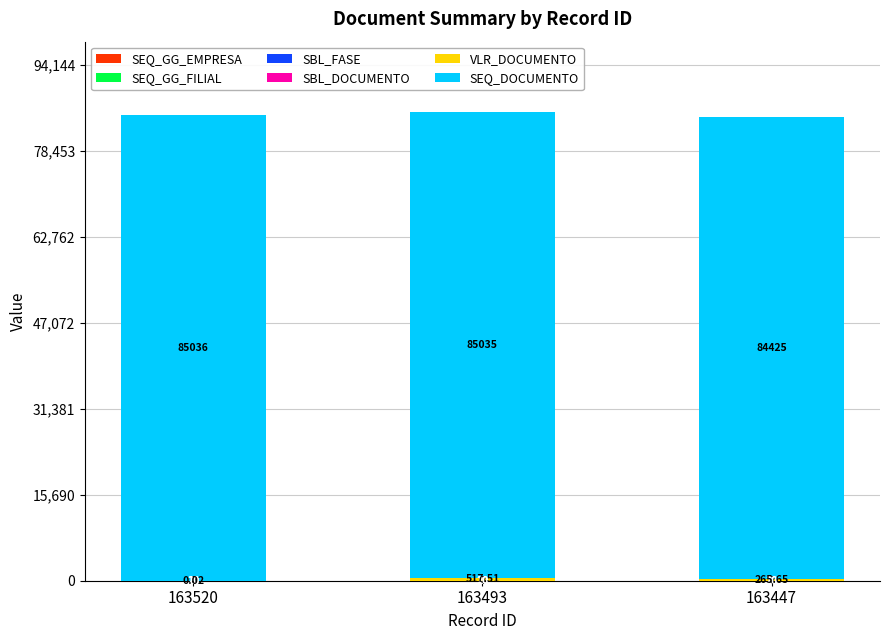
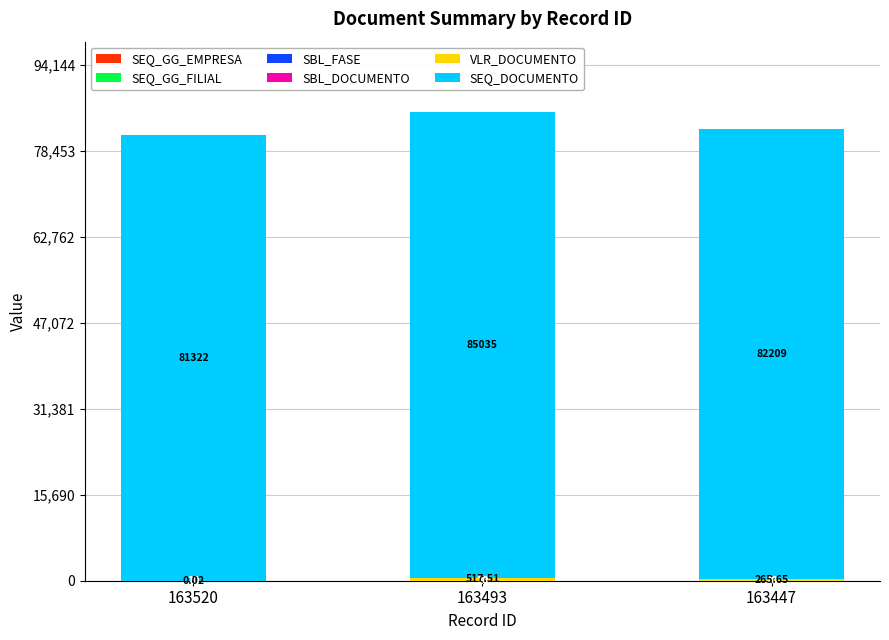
SEQ_DOCUMENTO, 163520: 85036 -> 81322
SEQ_DOCUMENTO, 163447: 84425 -> 82209
